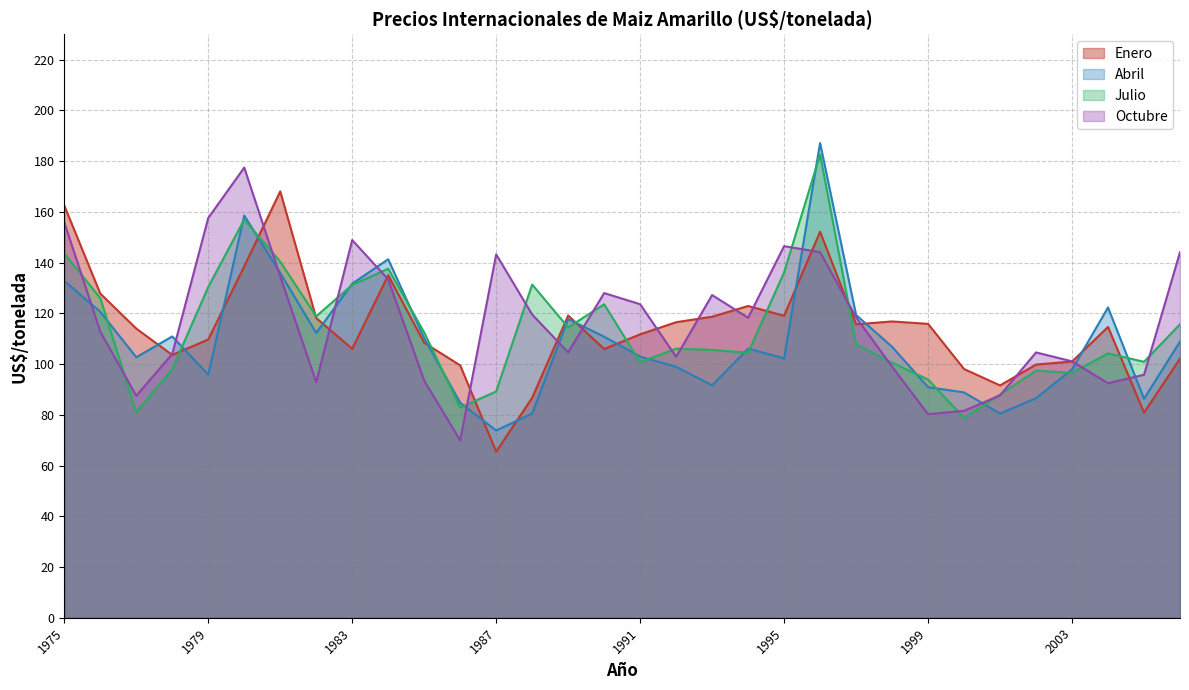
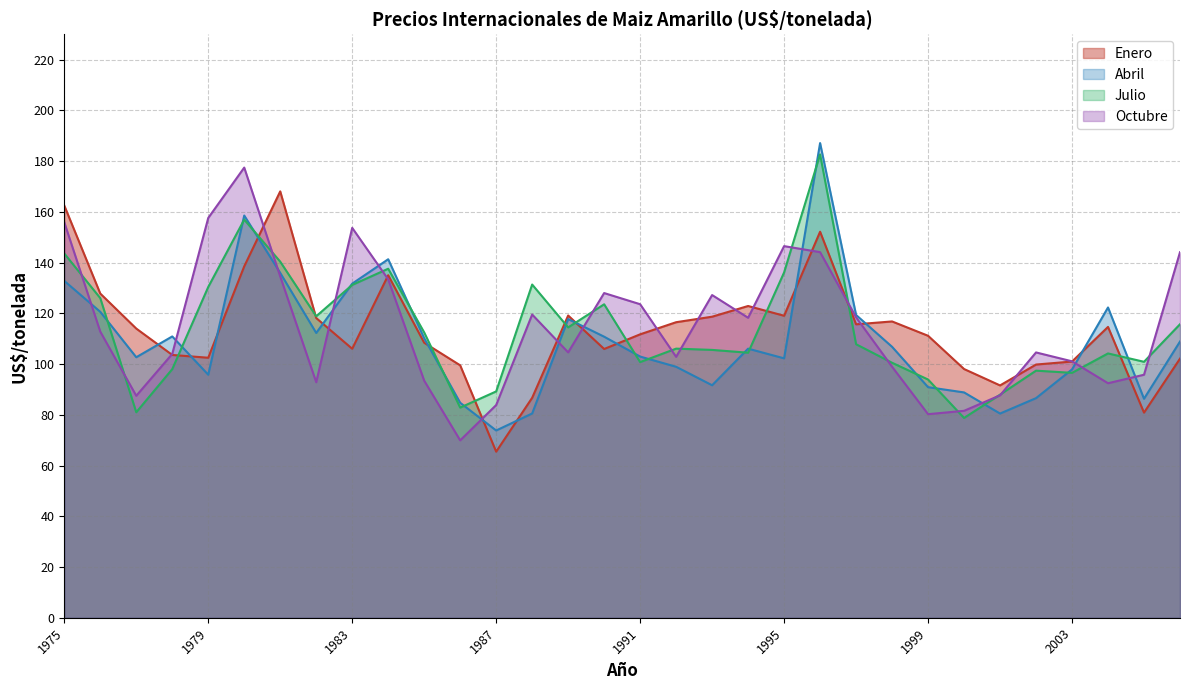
Enero, 1979: 110 -> 103
Octubre, 1983: 149 -> 154
Octubre, 1987: 143 -> 84
Enero, 1999: 116 -> 111
